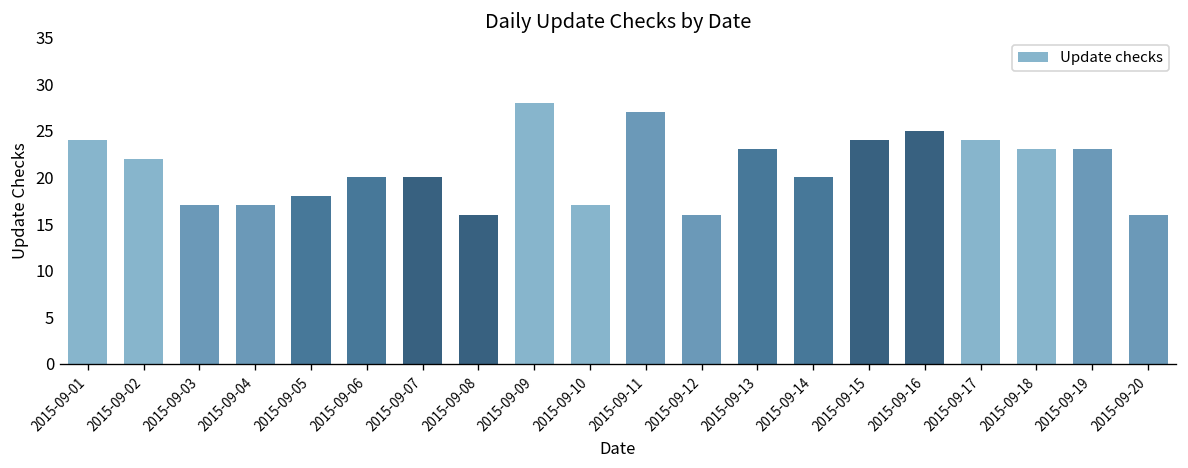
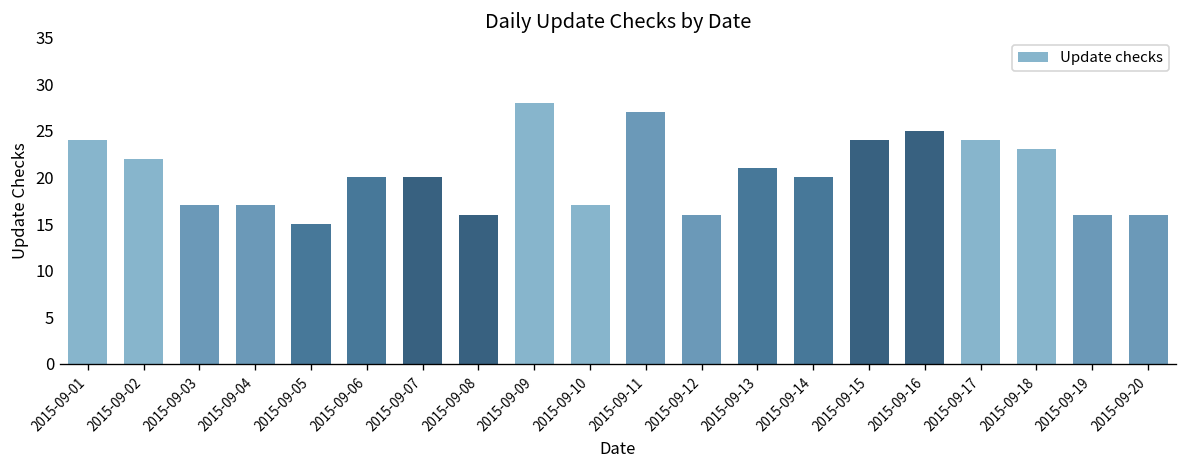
2015-09-05: 18 -> 15
2015-09-13: 23 -> 21
2015-09-19: 23 -> 16
